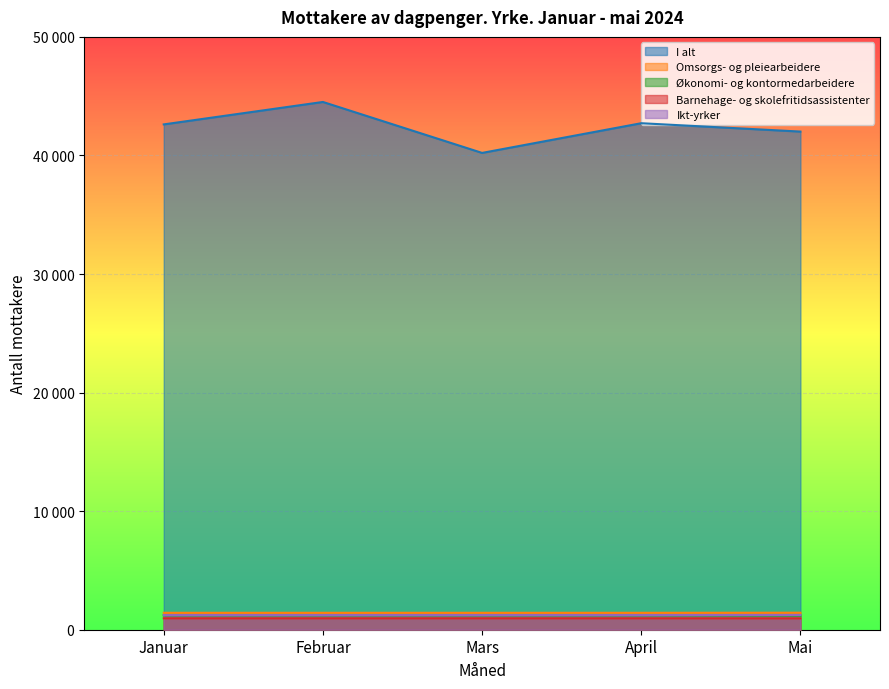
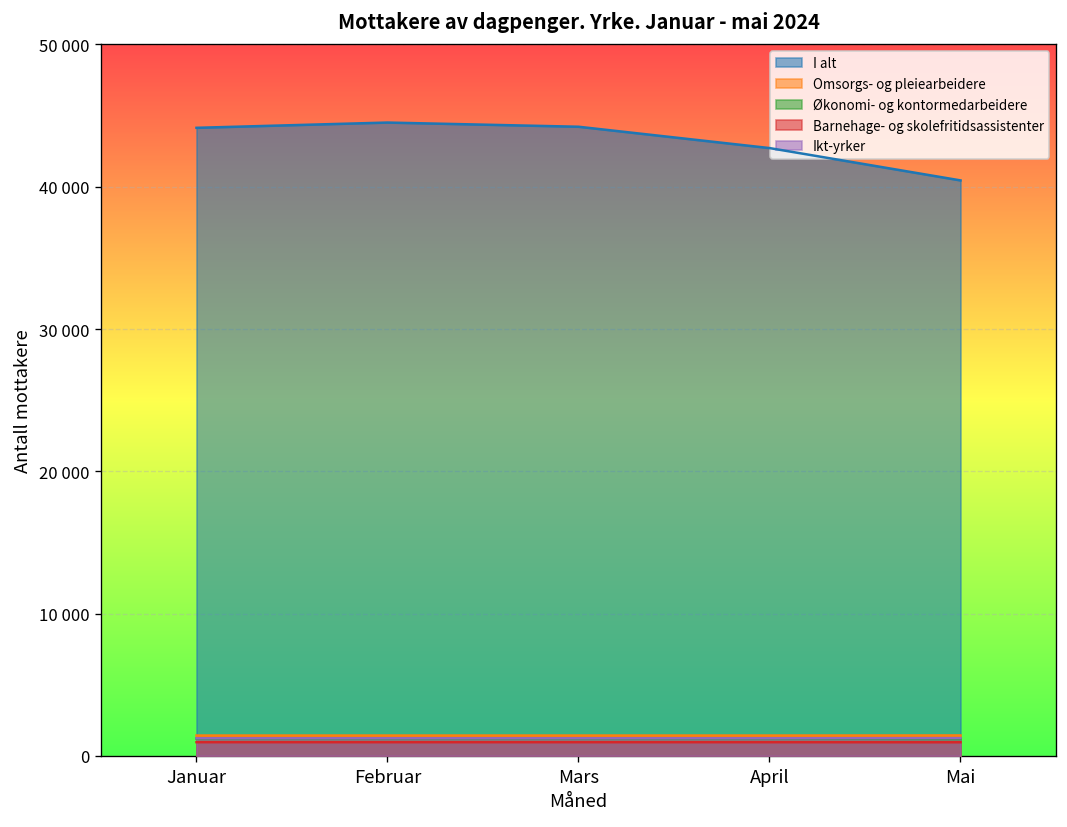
I alt, Januar: 42600 -> 44100
I alt, Mars: 40200 -> 44200
I alt, Mai: 42000 -> 40400
